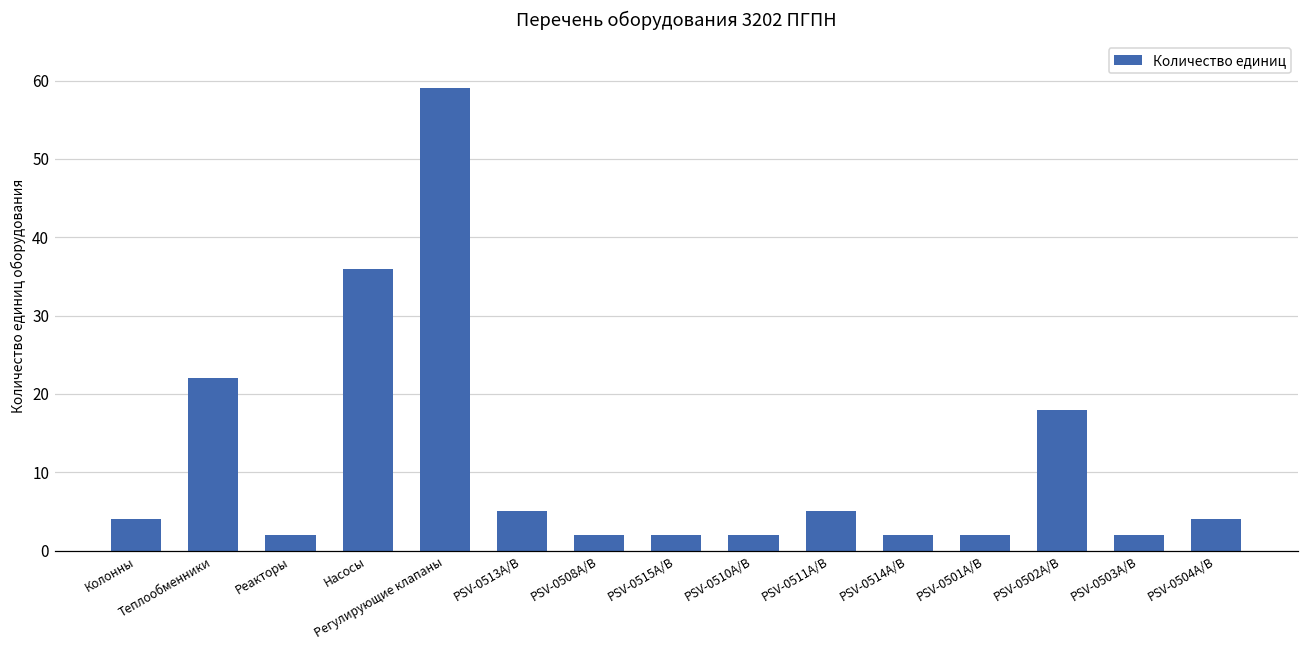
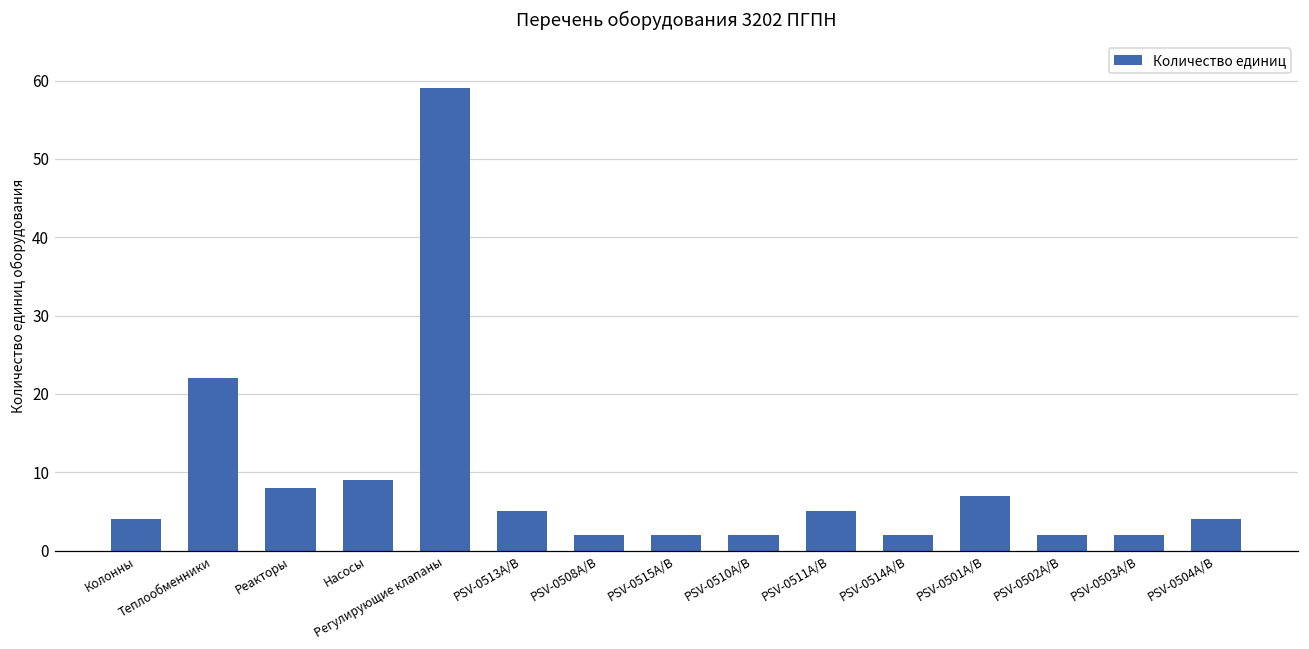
Реакторы: 2 -> 8
Насосы: 36 -> 9
PSV-0501A/B: 2 -> 7
PSV-0502A/B: 18 -> 2
